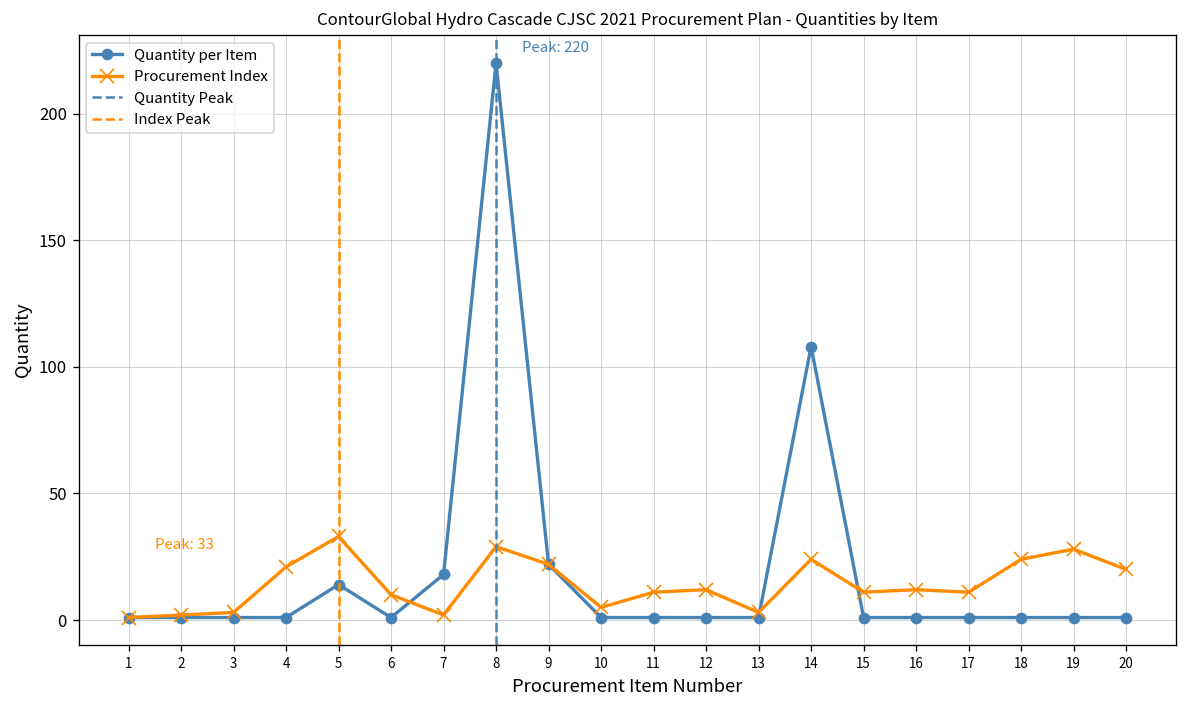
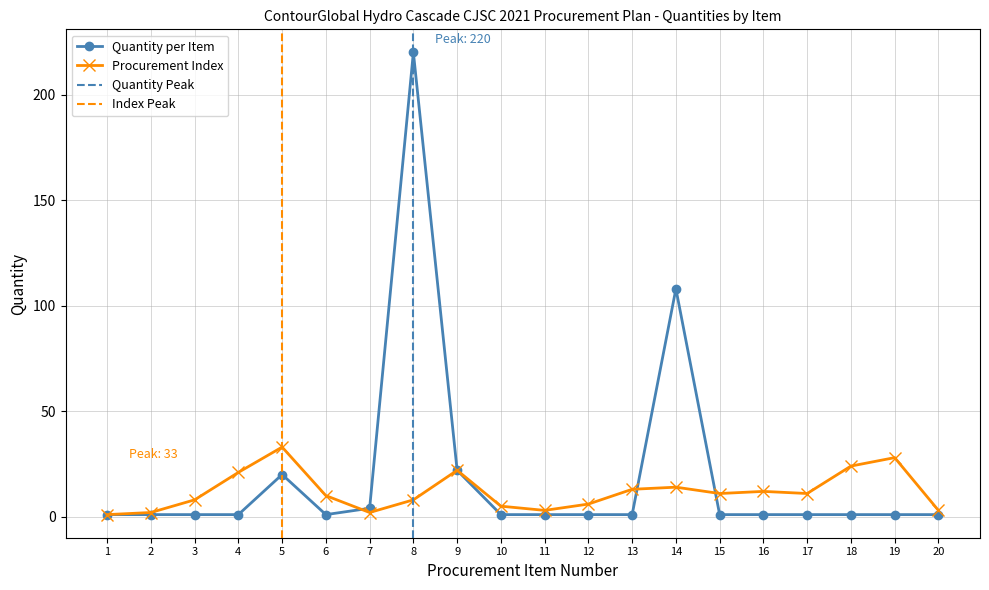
Procurement Index, 3: 3 -> 8
Quantity per Item, 5: 14 -> 20
Quantity per Item, 7: 18 -> 4
Procurement Index, 8: 29 -> 8
Procurement Index, 11: 11 -> 3
Procurement Index, 12: 12 -> 6
Procurement Index, 13: 3 -> 13
Procurement Index, 14: 24 -> 14
Procurement Index, 20: 20 -> 3
